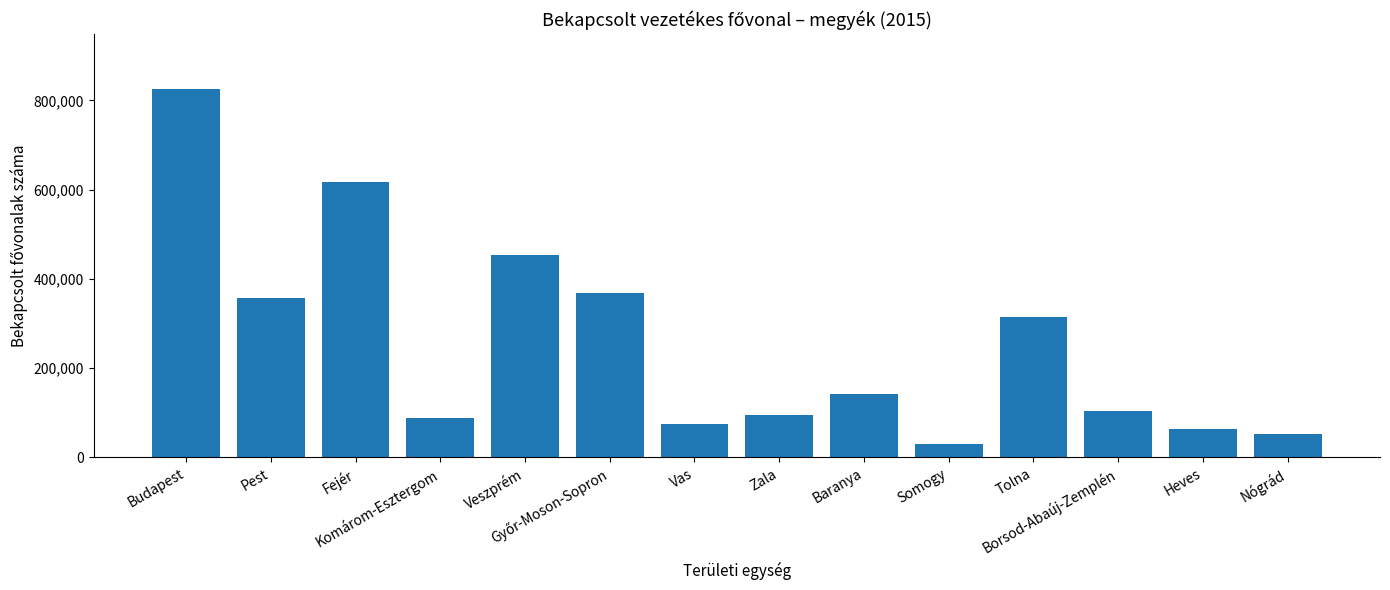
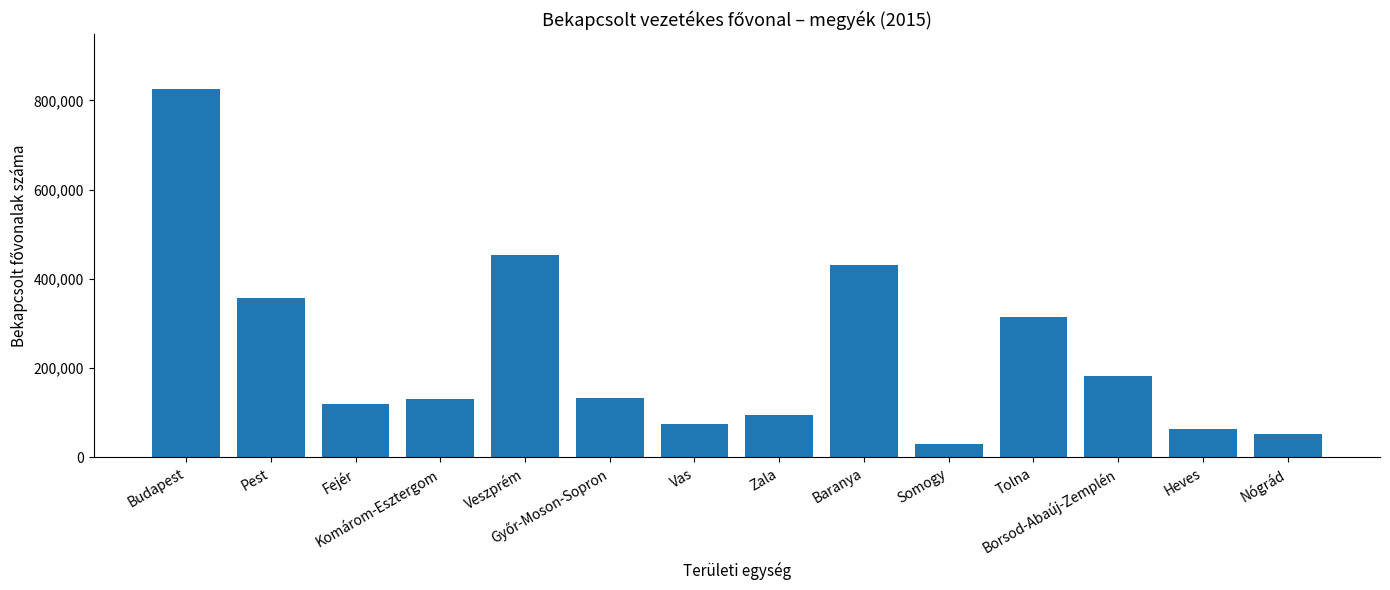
Fejér: 620,000 -> 120,000
Komárom-Esztergom: 90,000 -> 130,000
Győr-Moson-Sopron: 370,000 -> 130,000
Baranya: 140,000 -> 430,000
Borsod-Abaúj-Zemplén: 100,000 -> 180,000
